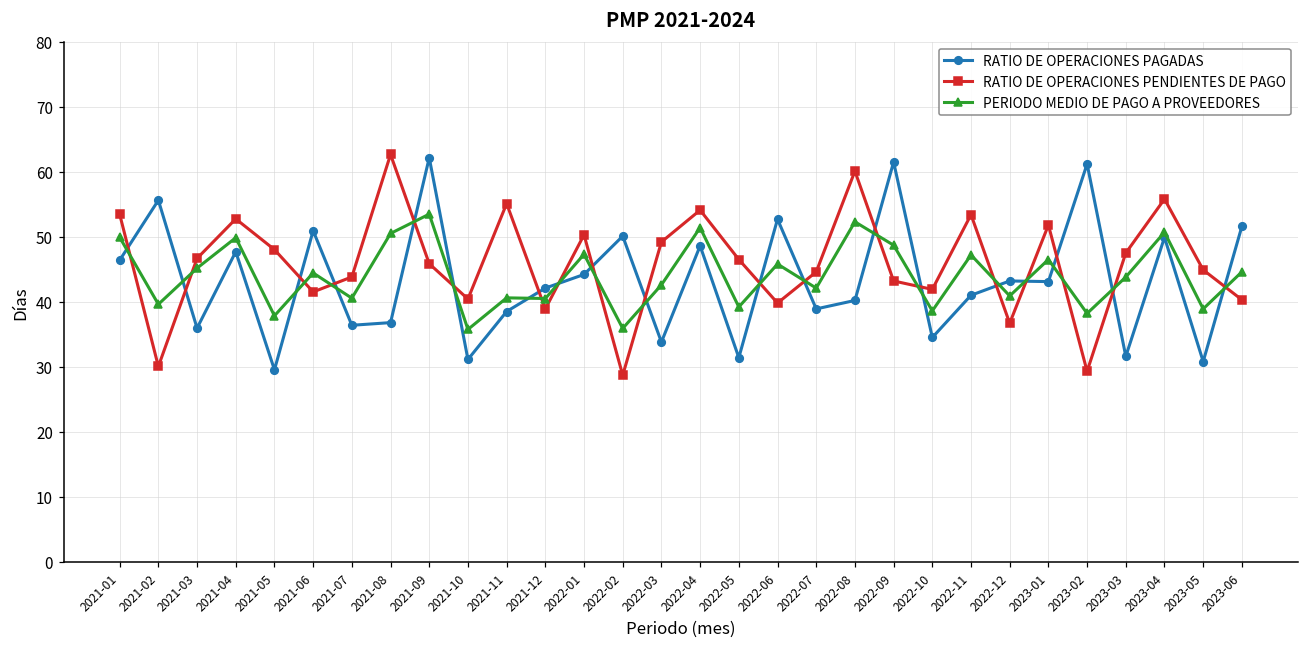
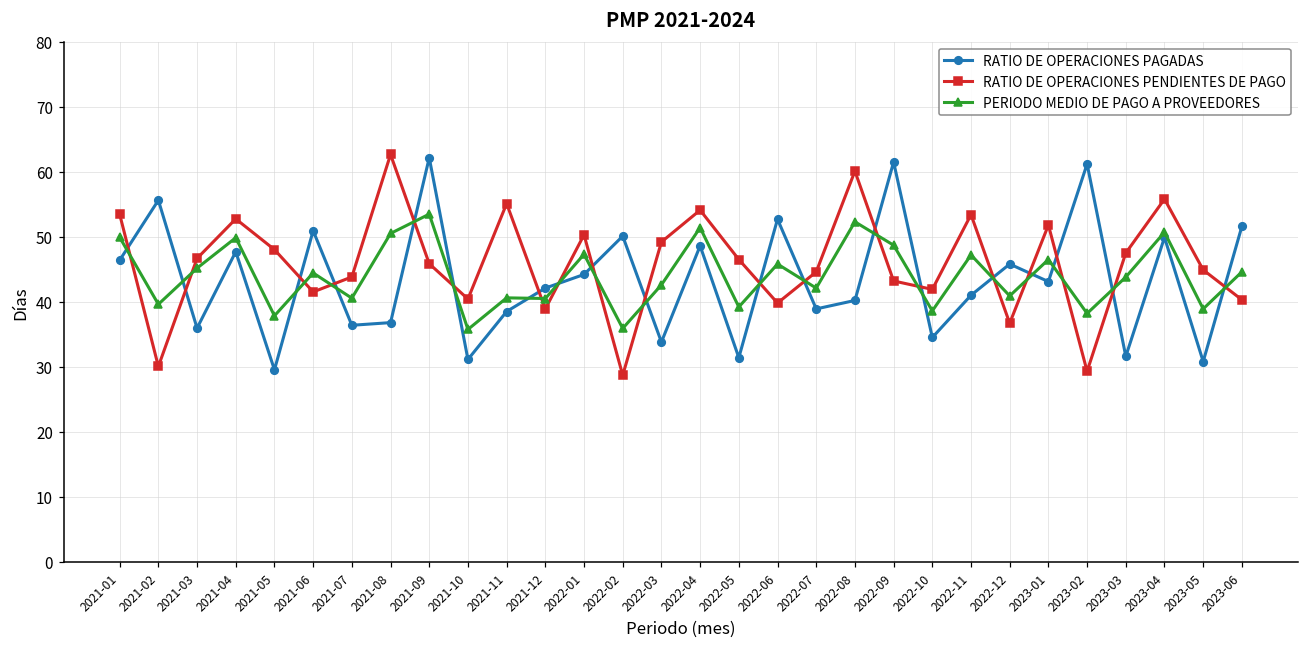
RATIO DE OPERACIONES PAGADAS, 2022-12: 43 -> 46
